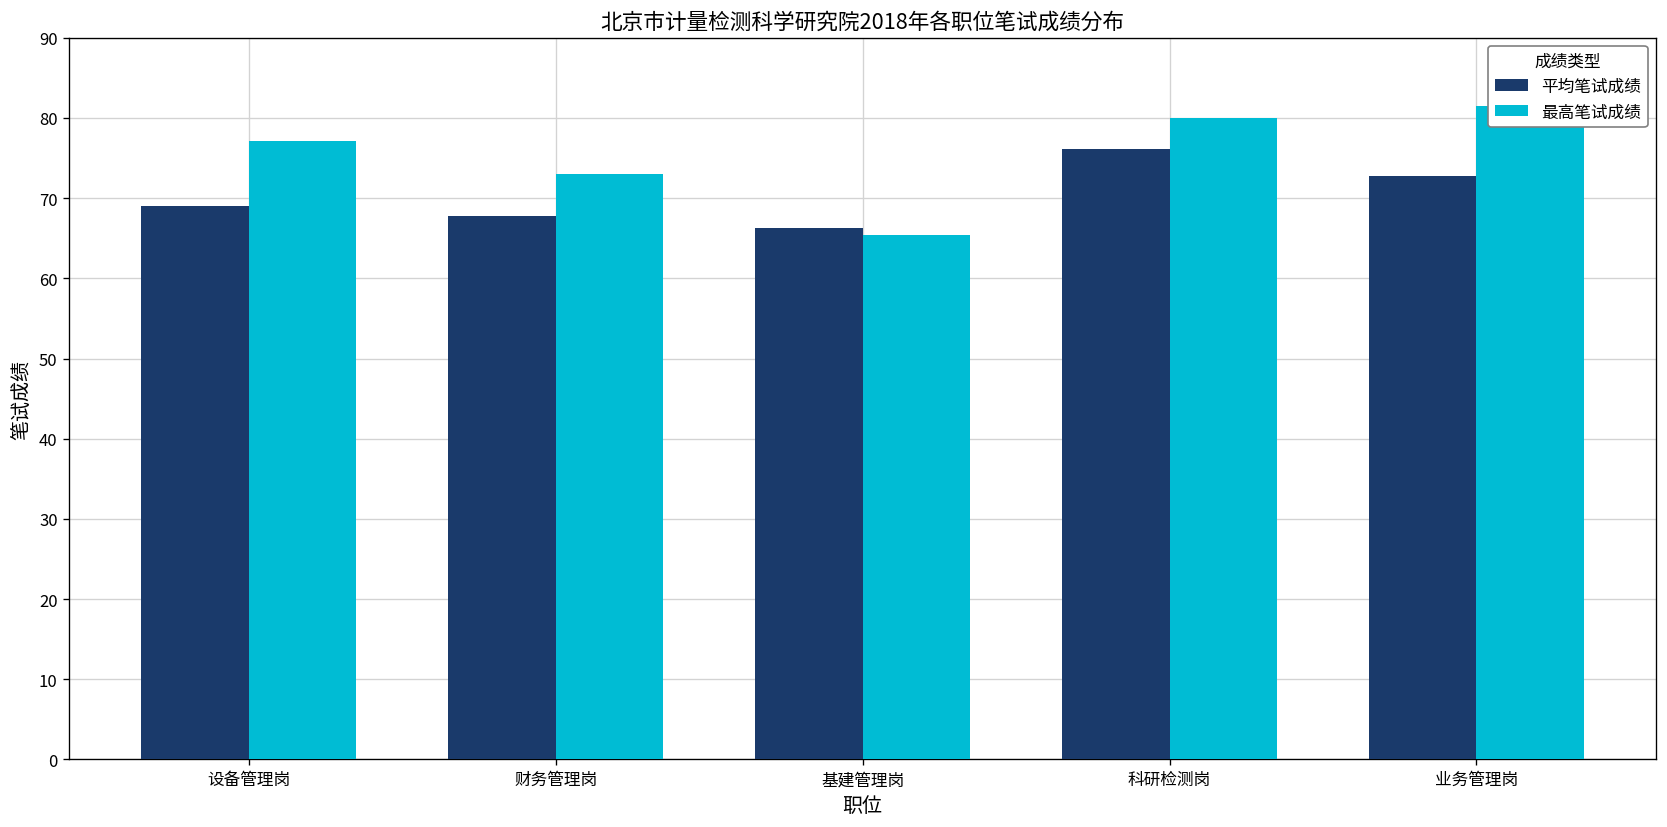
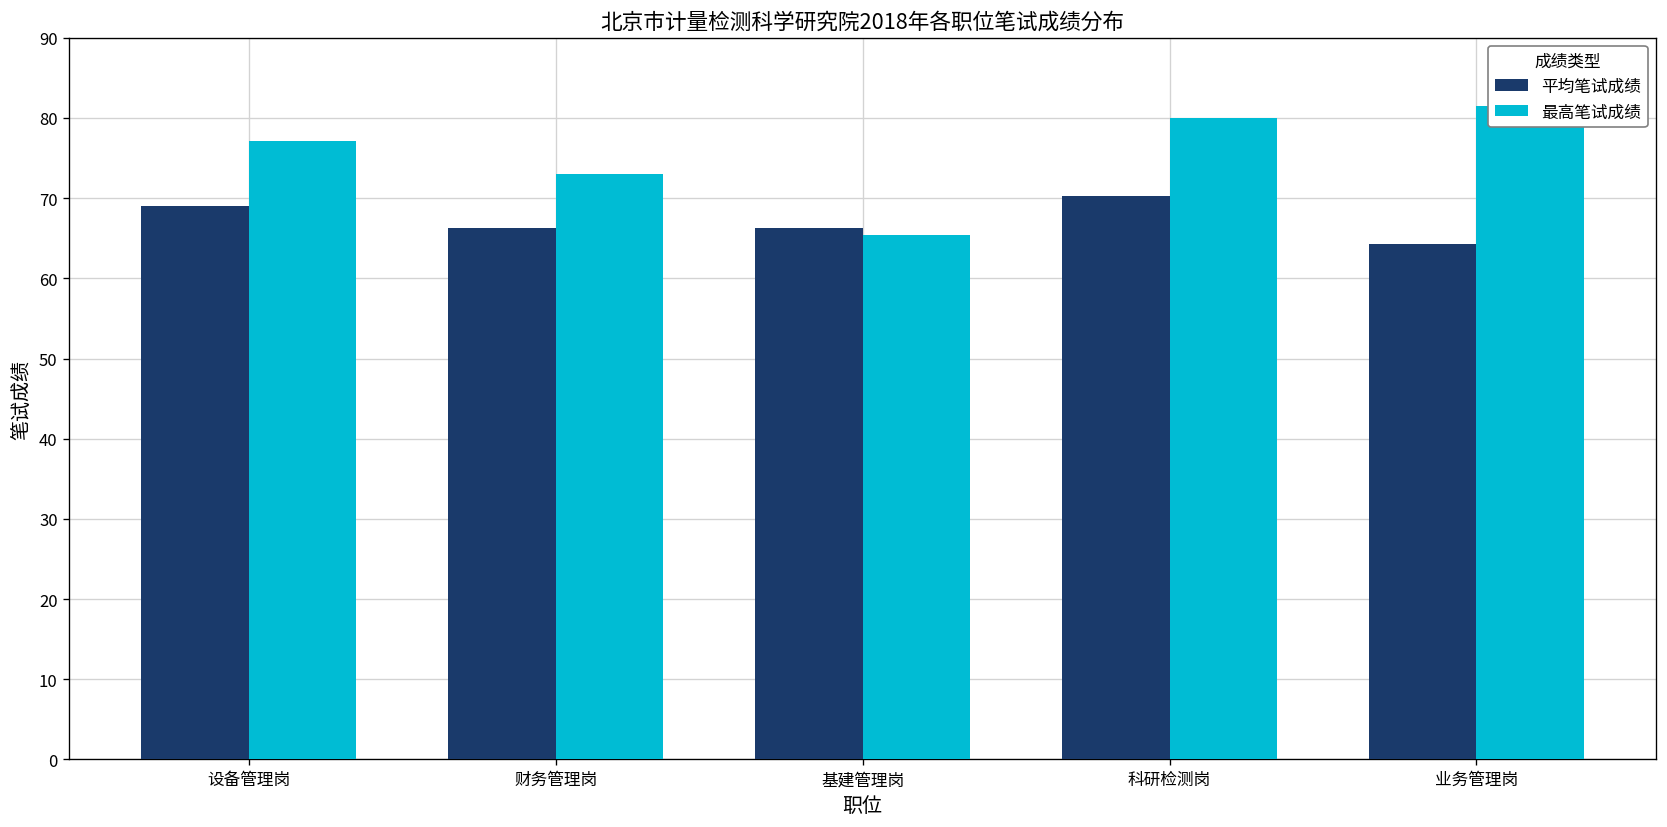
平均笔试成绩, 财务管理岗: 68 -> 66
平均笔试成绩, 科研检测岗: 76 -> 70
平均笔试成绩, 业务管理岗: 73 -> 64
